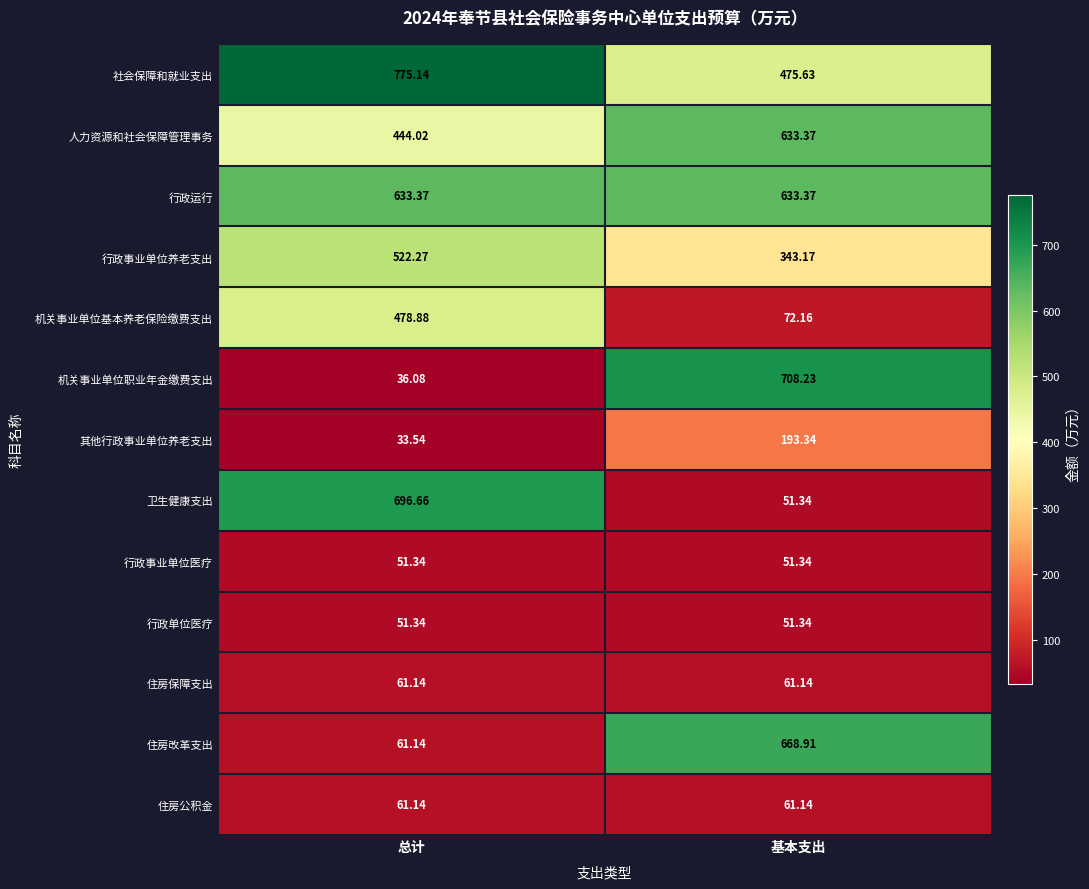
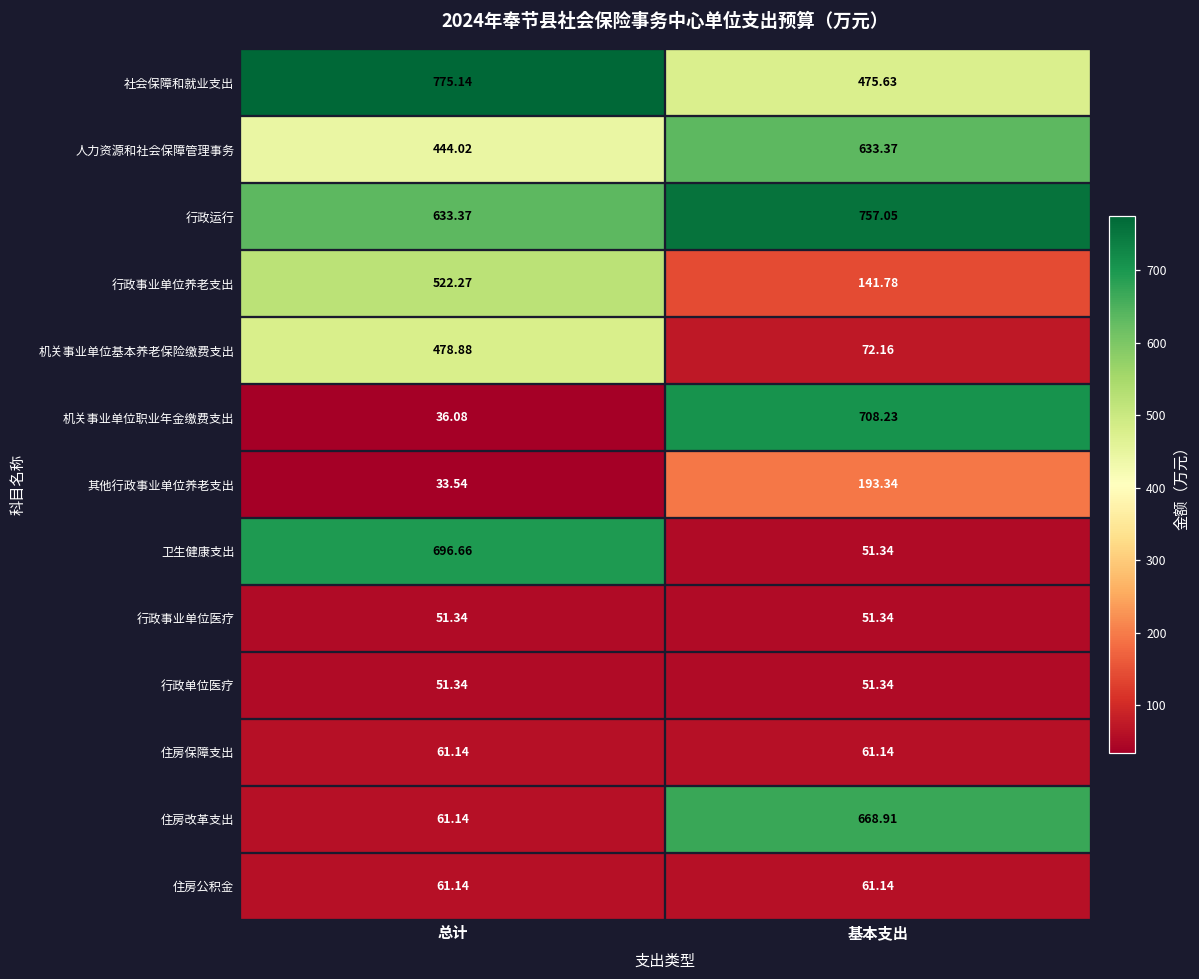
行政运行, 基本支出: 633.37 -> 757.05
行政事业单位养老支出, 基本支出: 343.17 -> 141.78
